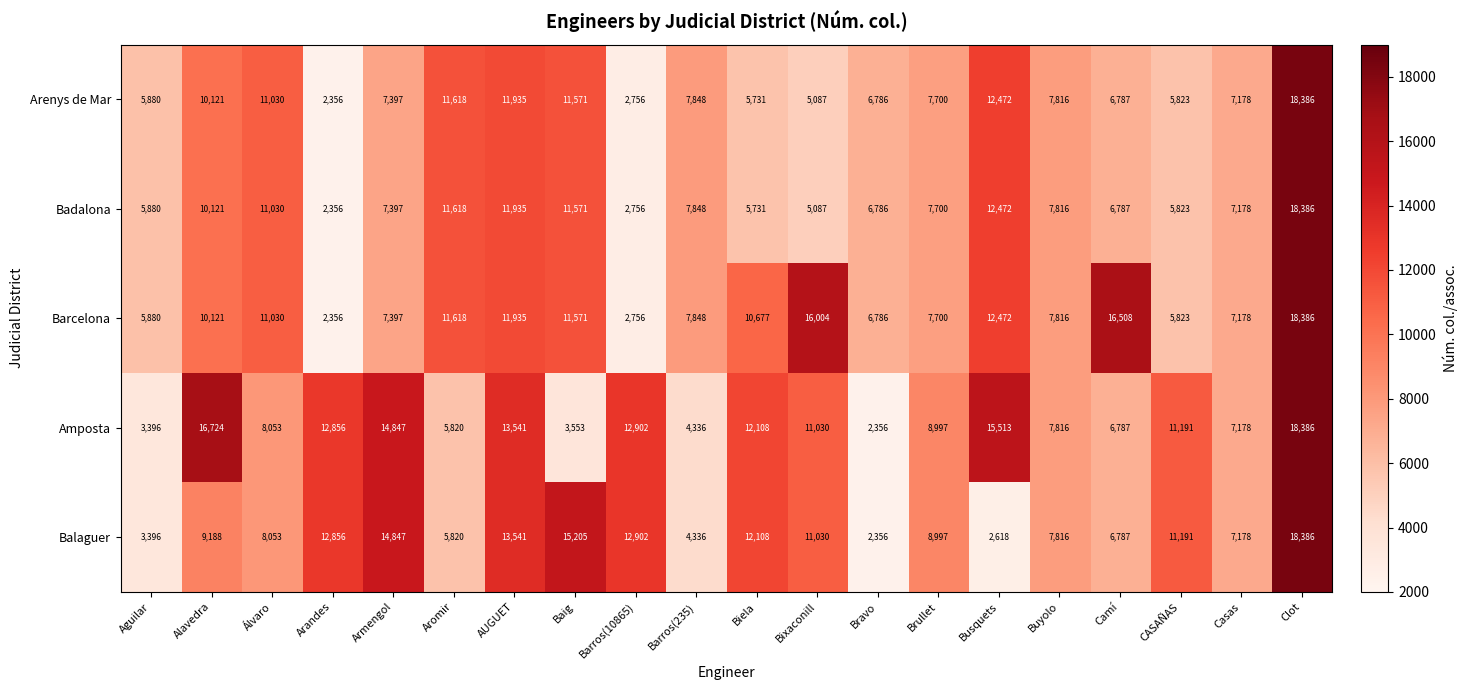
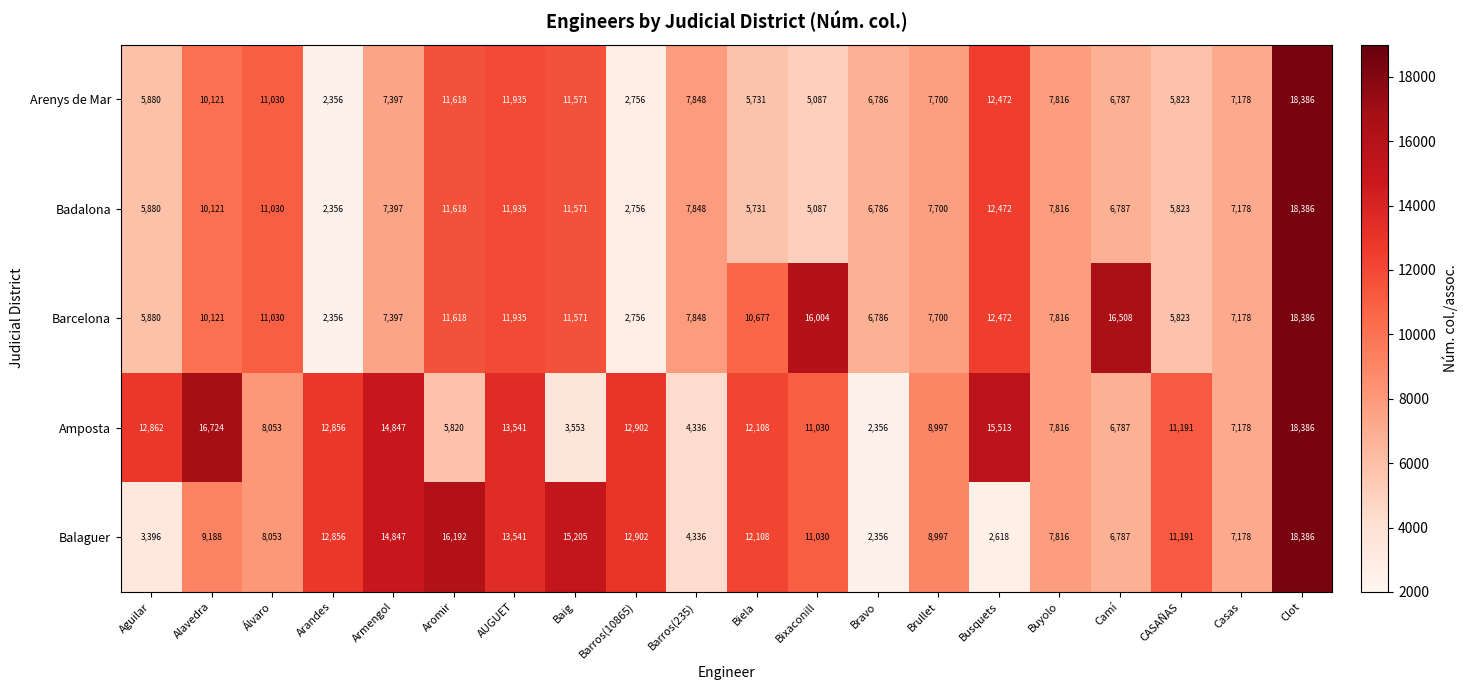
Amposta, Aguilar: 3,396 -> 12,862
Balaguer, Aromir: 5,820 -> 16,192
